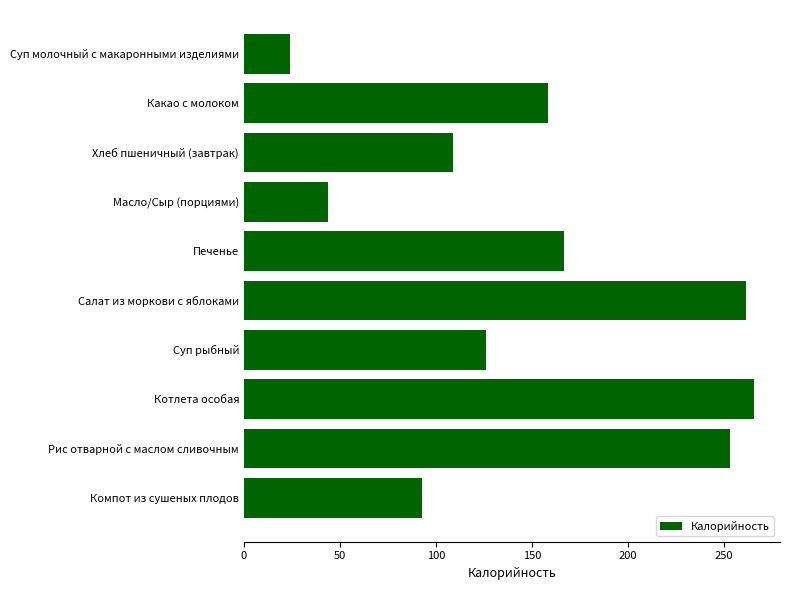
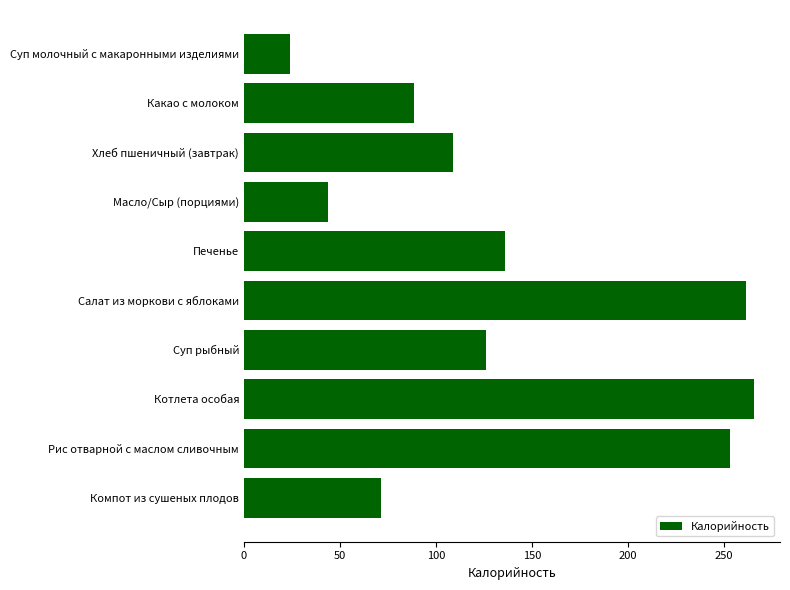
Какао с молоком: 158 -> 89
Печенье: 167 -> 136
Компот из сушеных плодов: 93 -> 71
